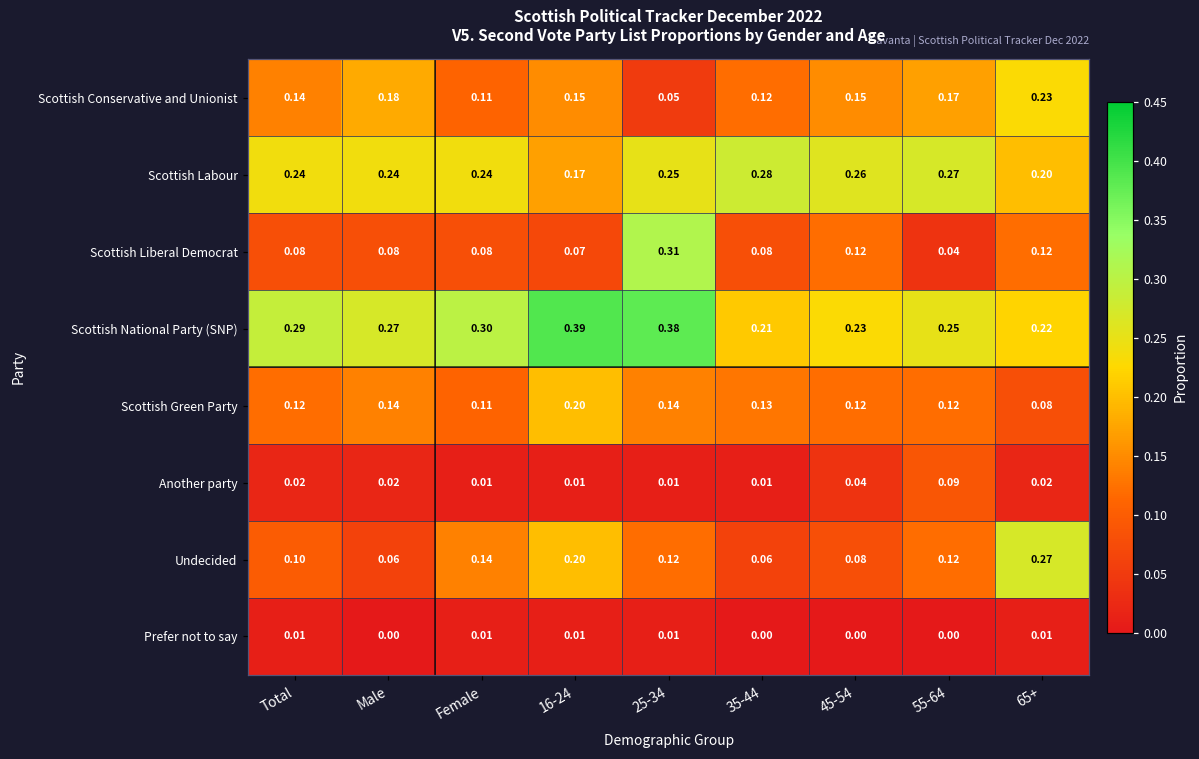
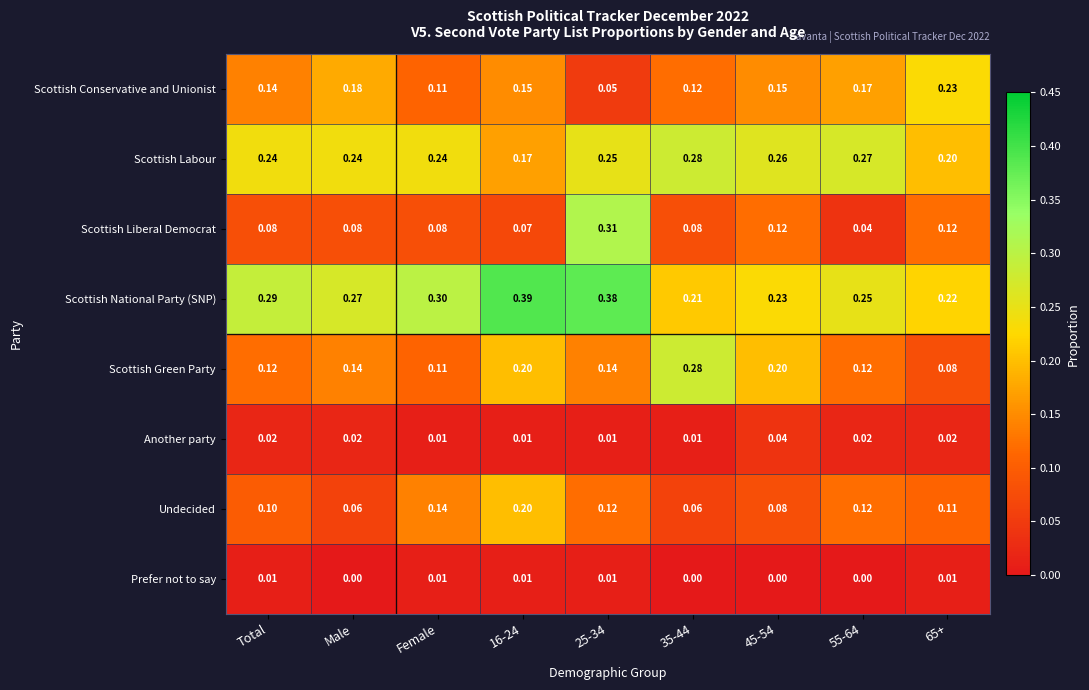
Scottish Green Party, 35-44: 0.13 -> 0.28
Scottish Green Party, 45-54: 0.12 -> 0.20
Another party, 55-64: 0.09 -> 0.02
Undecided, 65+: 0.27 -> 0.11
